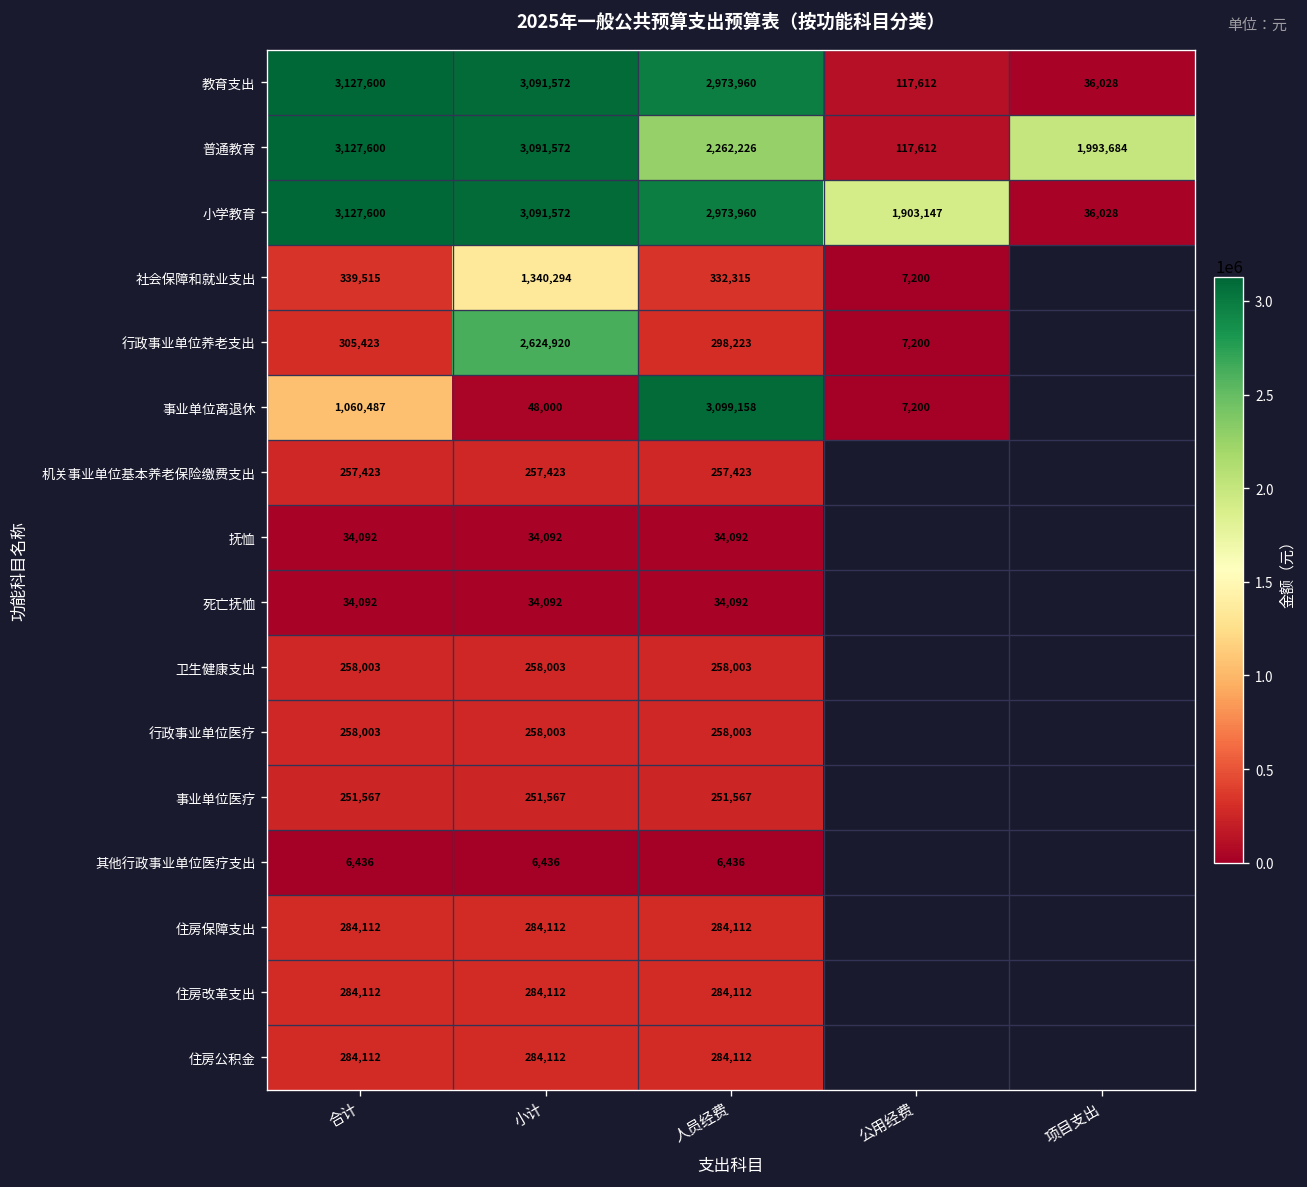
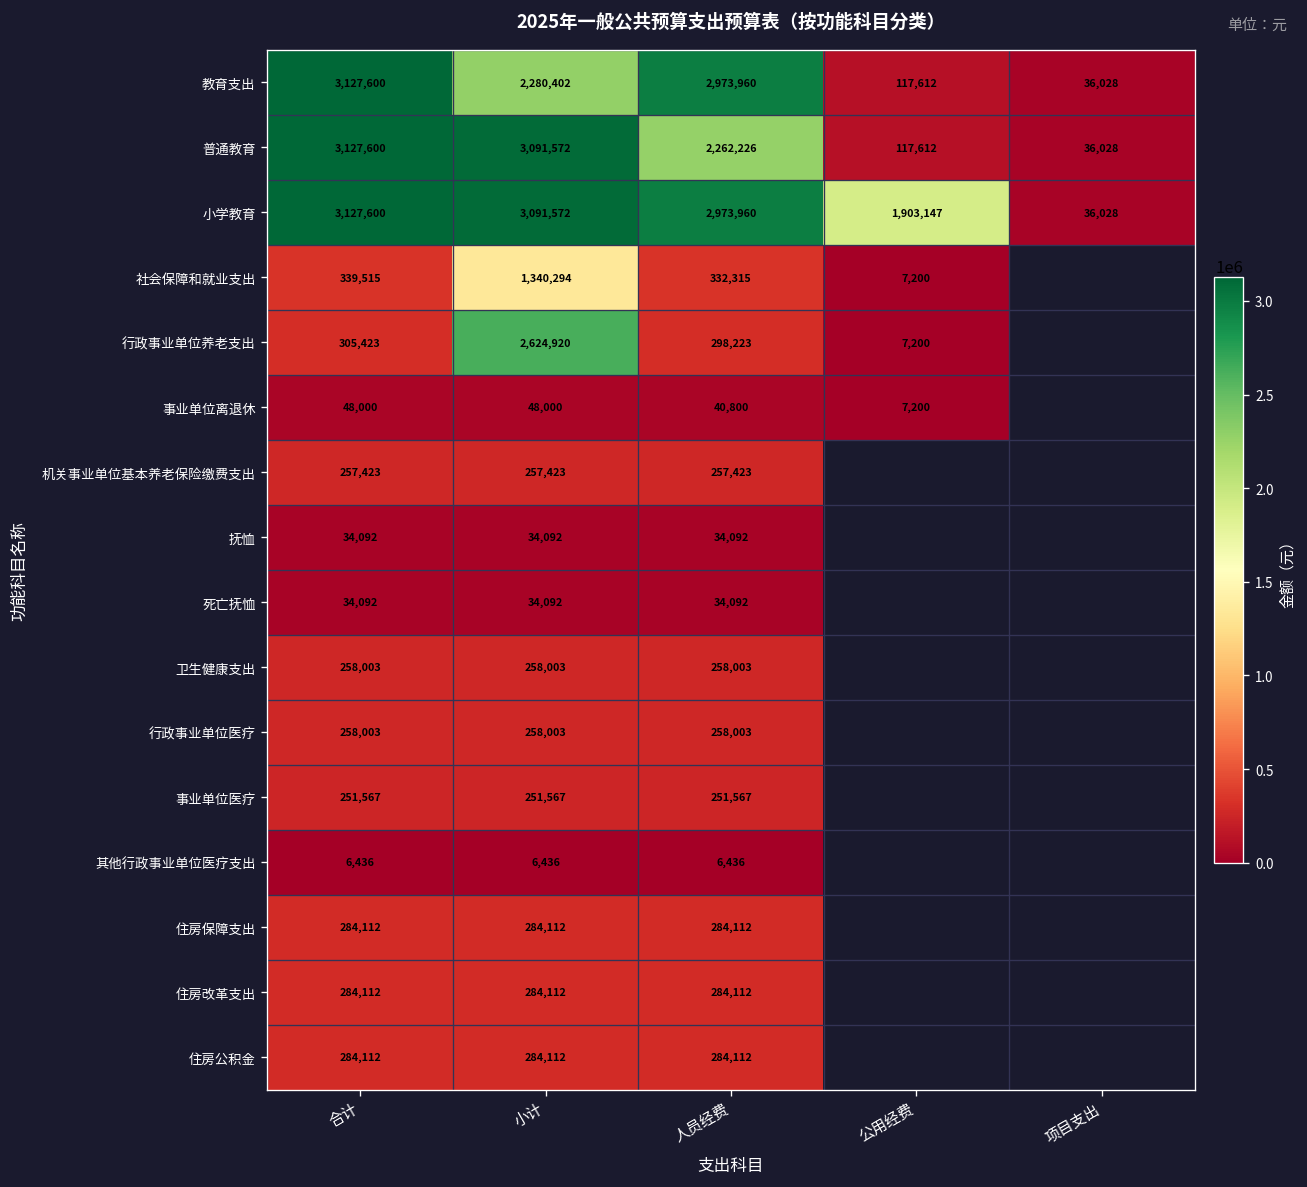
教育支出, 小计: 3,091,572 -> 2,280,402
普通教育, 项目支出: 1,993,684 -> 36,028
事业单位离退休, 合计: 1,060,487 -> 48,000
事业单位离退休, 人员经费: 3,099,158 -> 40,800
